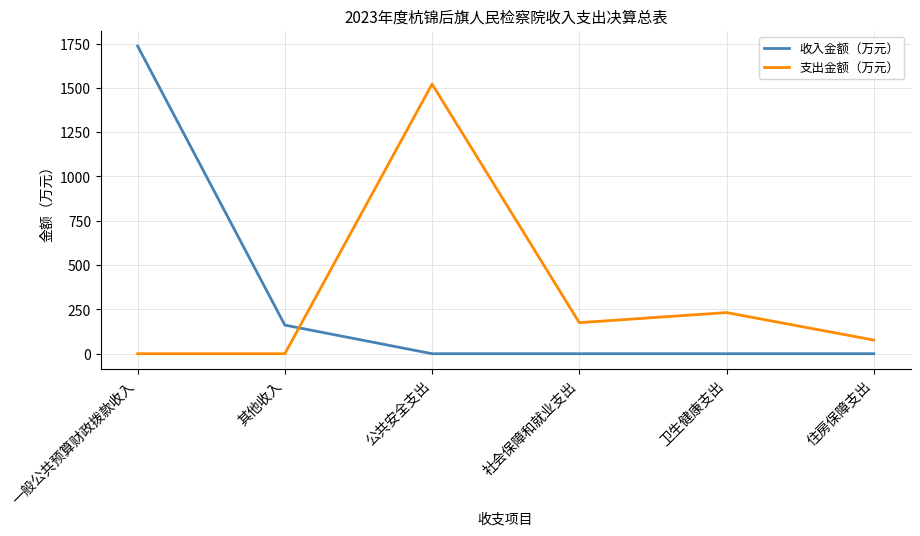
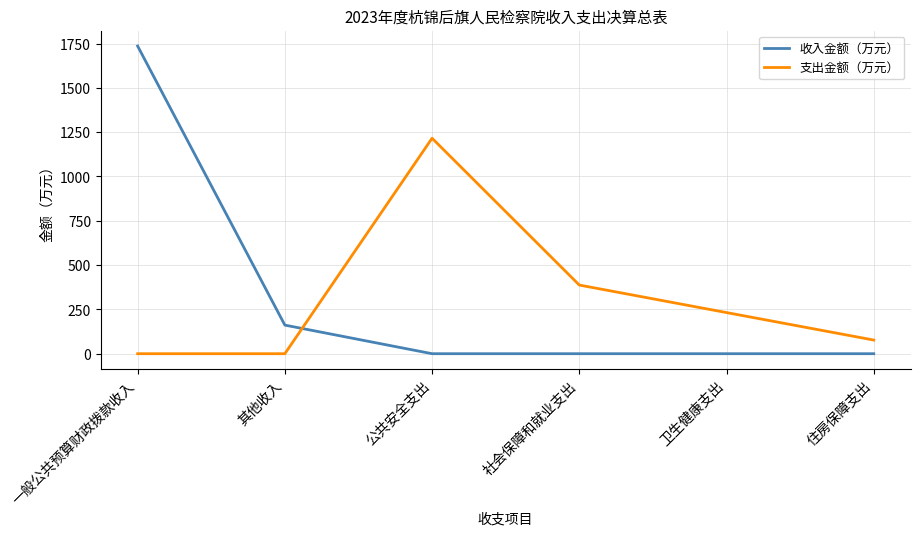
支出金额（万元）, 公共安全支出: 1520 -> 1220
支出金额（万元）, 社会保障和就业支出: 180 -> 390
